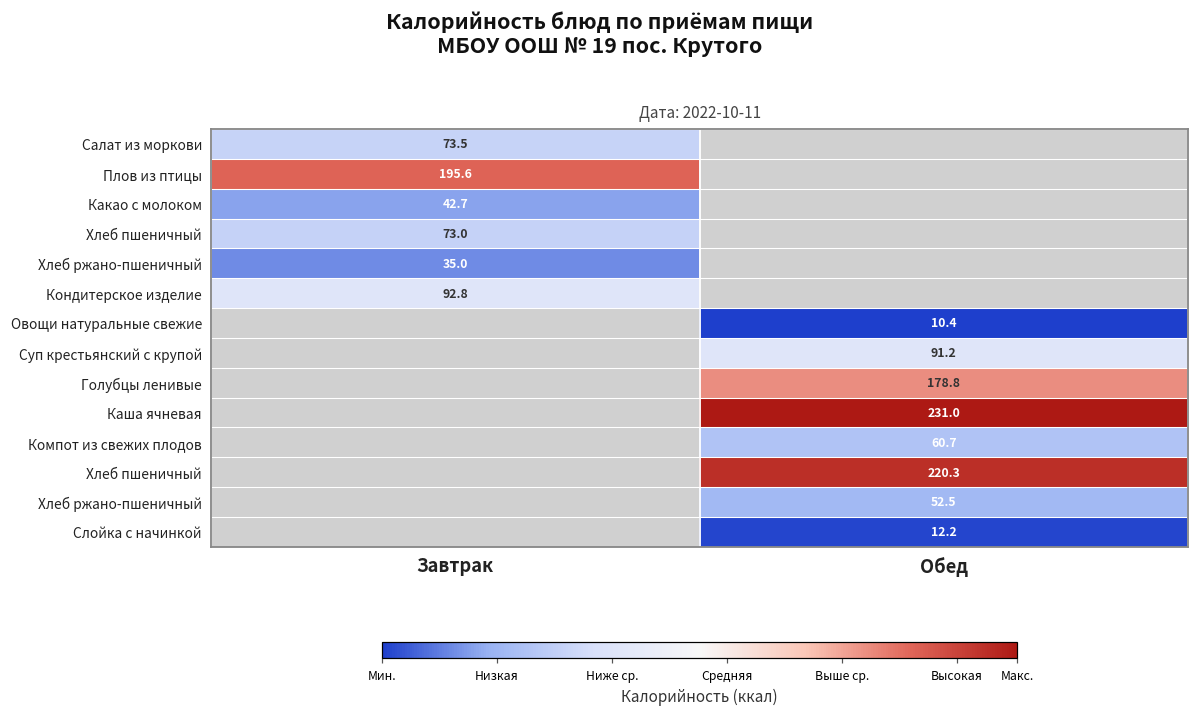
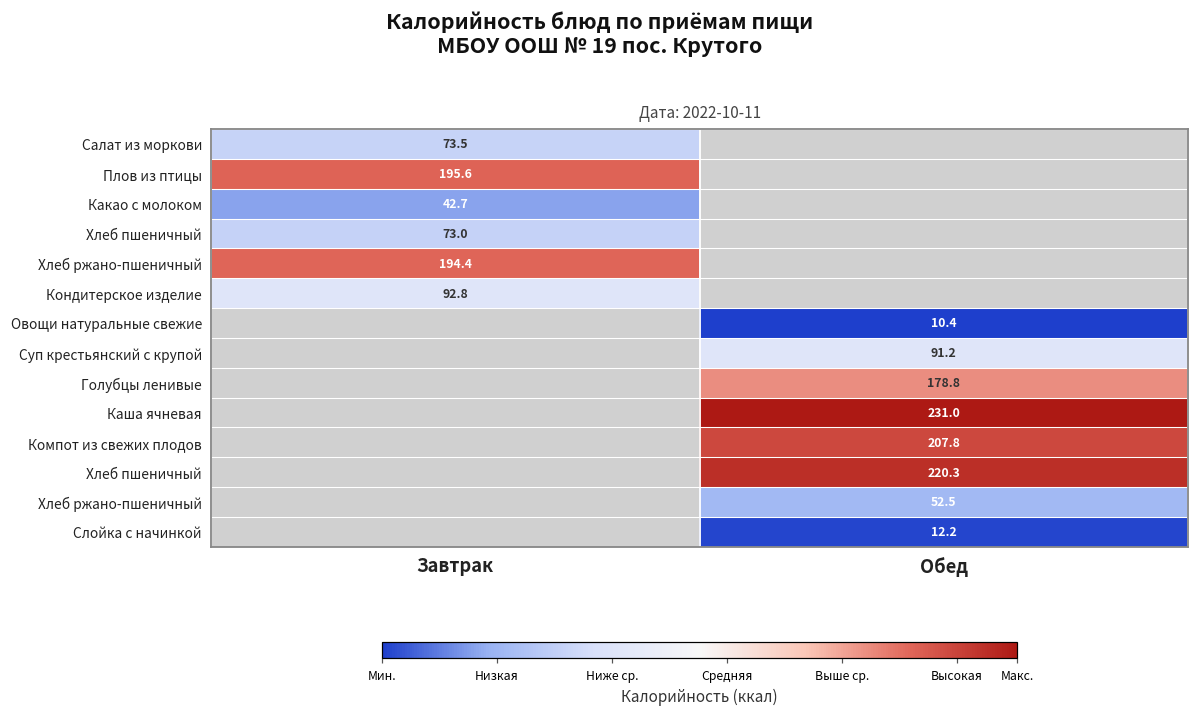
Хлеб ржано-пшеничный, Завтрак: 35.0 -> 194.4
Компот из свежих плодов, Обед: 60.7 -> 207.8
